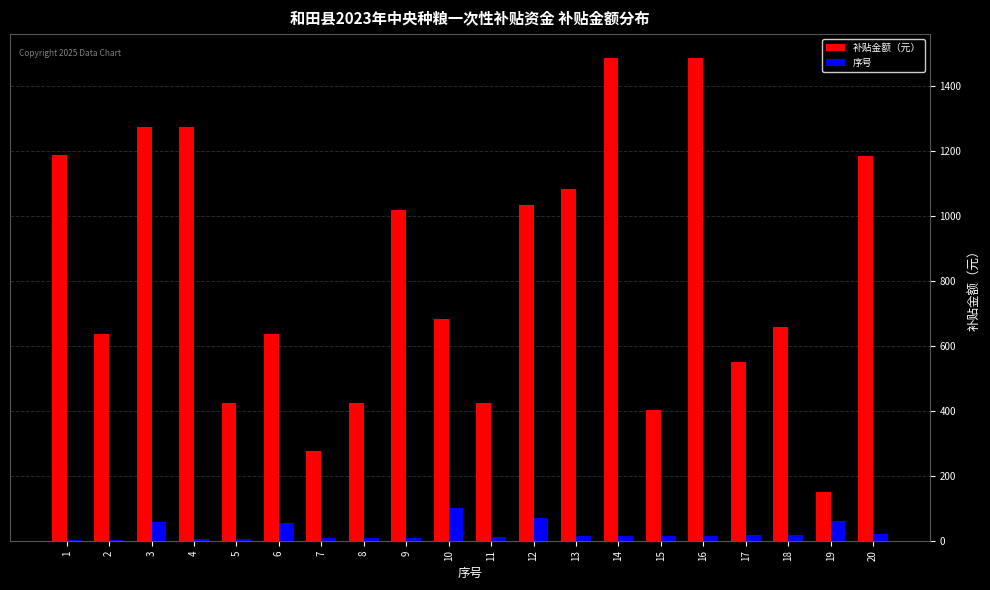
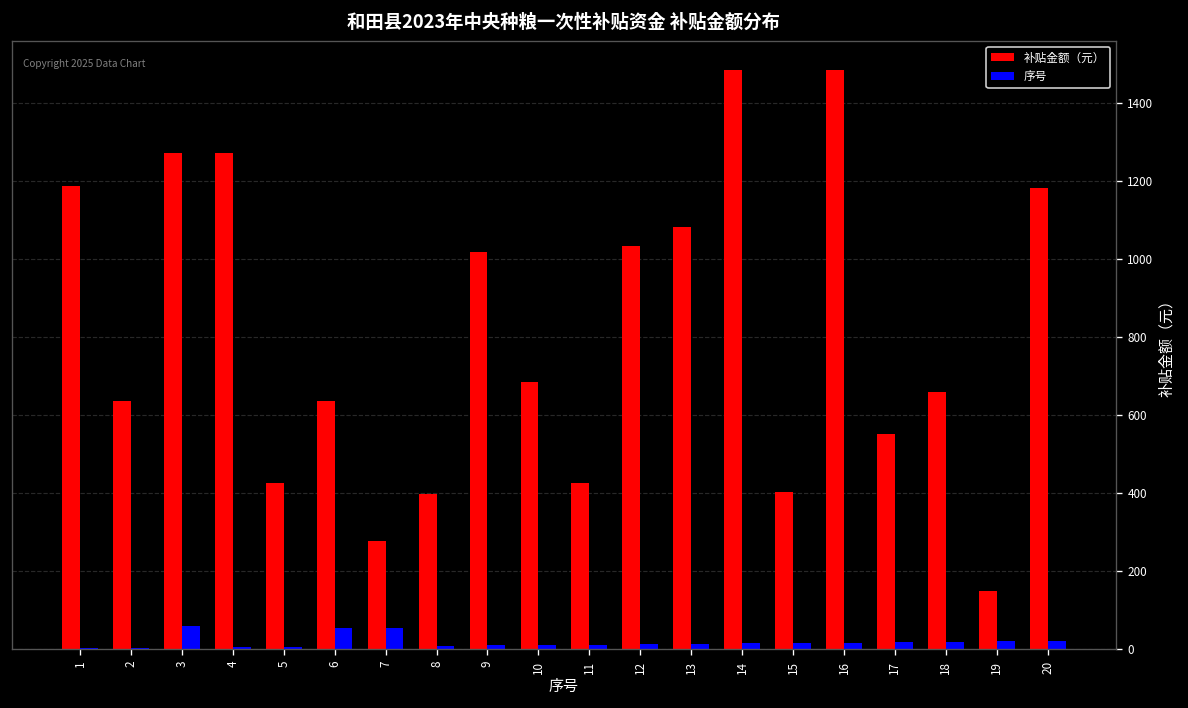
序号, 7: 10 -> 50
补贴金额（元）, 8: 420 -> 400
序号, 10: 100 -> 10
序号, 12: 70 -> 10
序号, 19: 60 -> 20
